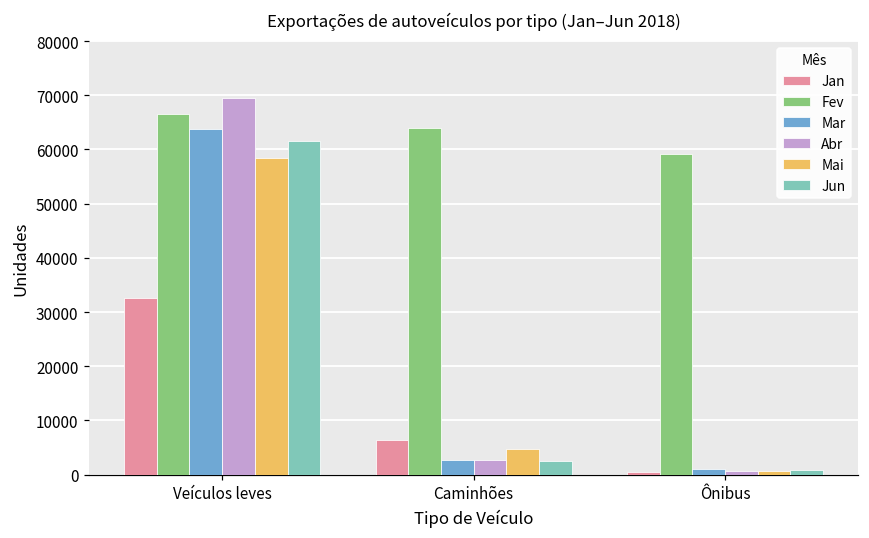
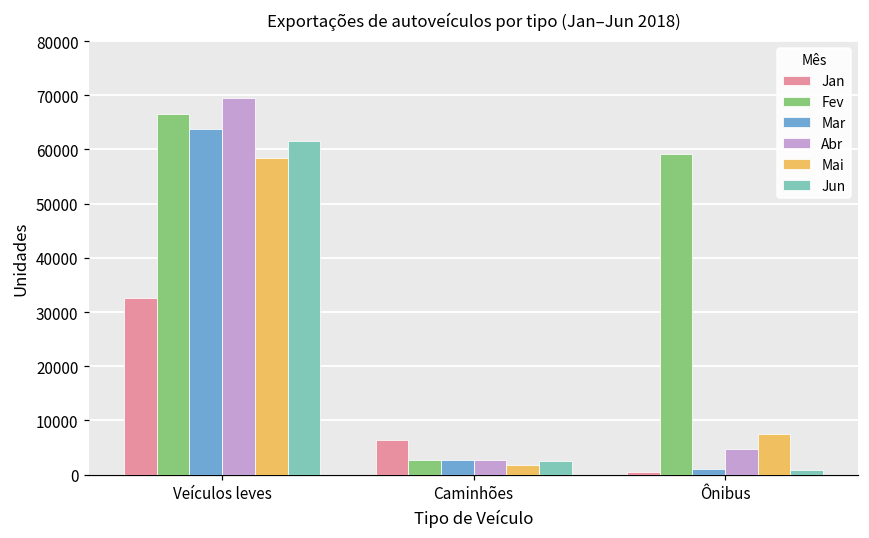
Fev, Caminhões: 64000 -> 3000
Mai, Caminhões: 5000 -> 2000
Abr, Ônibus: 1000 -> 5000
Mai, Ônibus: 1000 -> 8000
